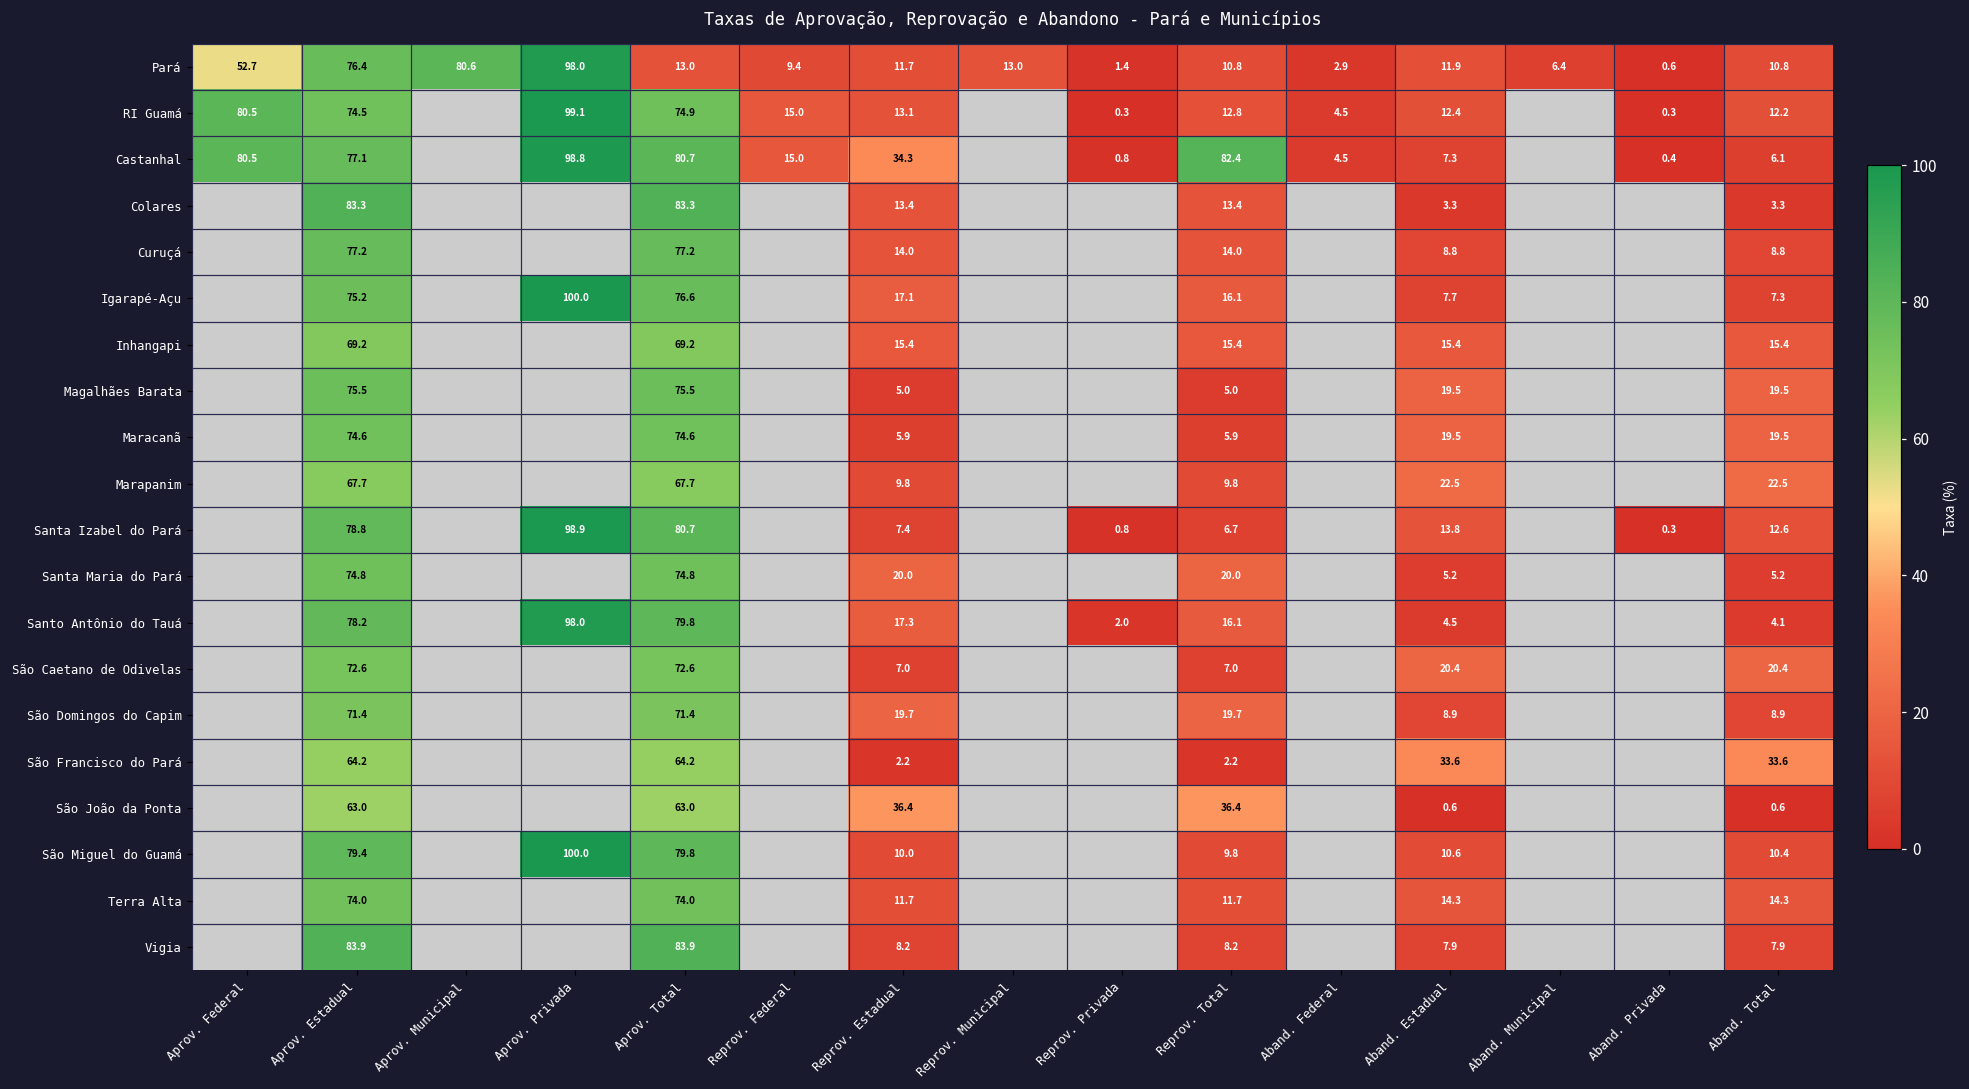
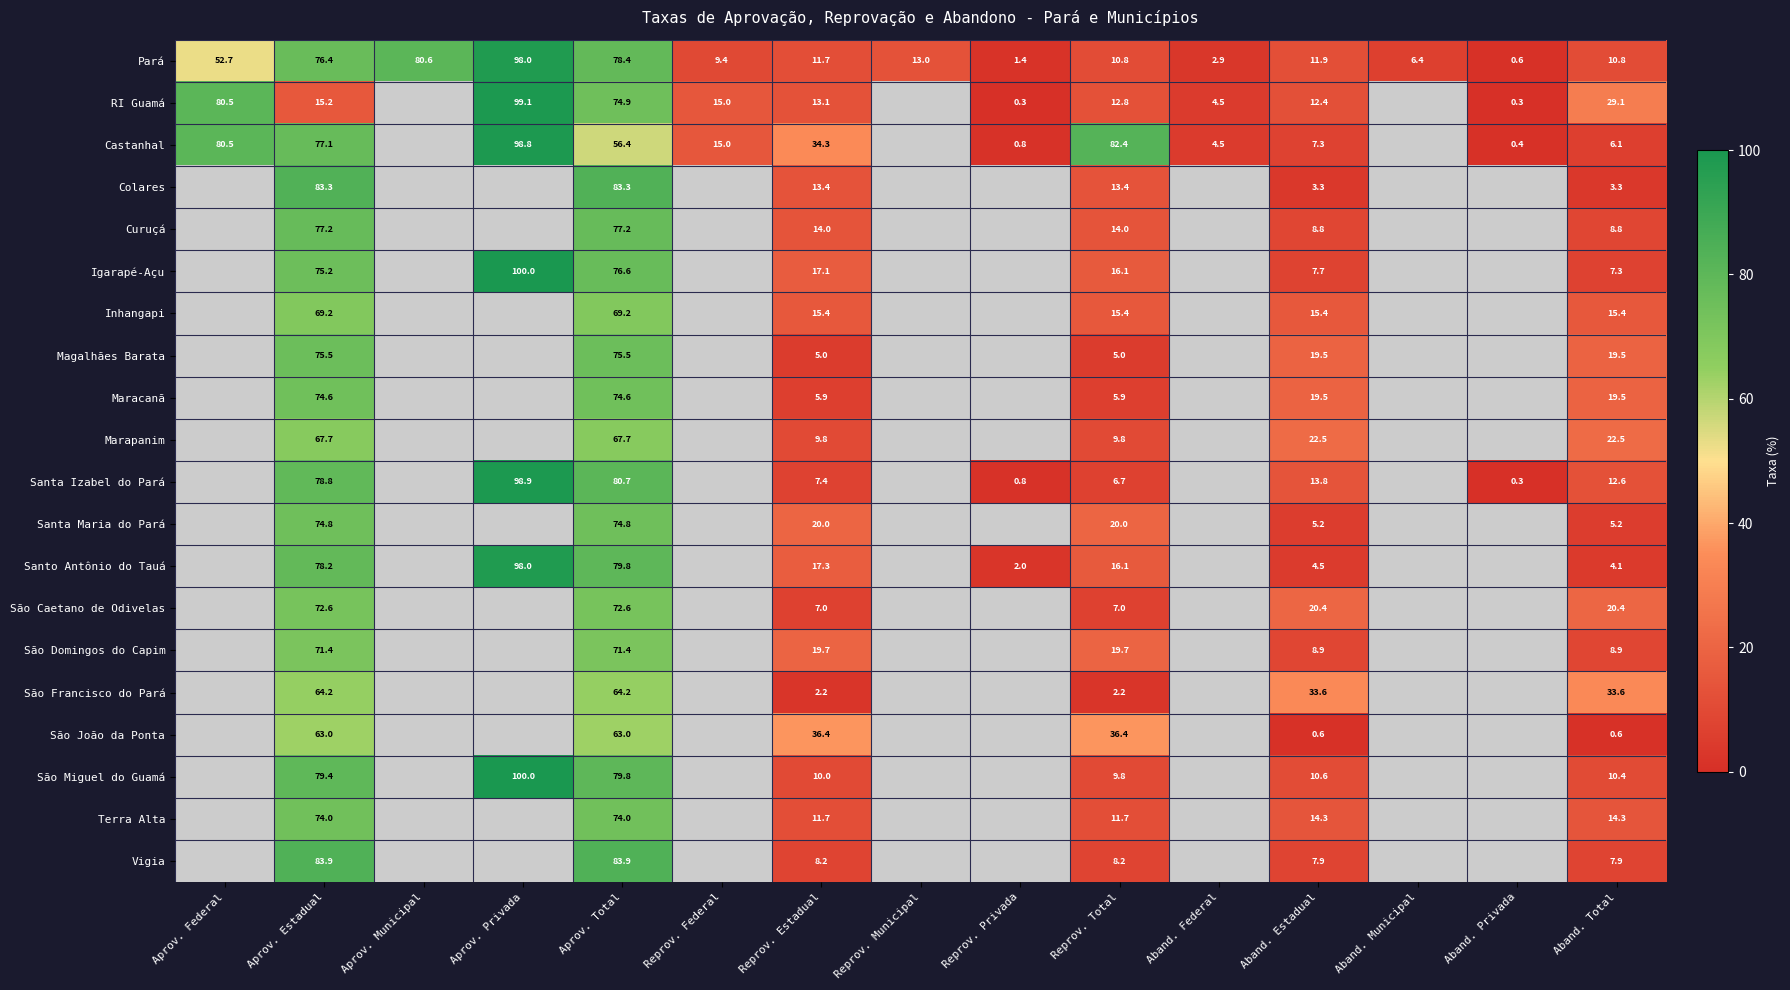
Pará, Aprov. Total: 13.0 -> 78.4
RI Guamá, Aprov. Estadual: 74.5 -> 15.2
RI Guamá, Aband. Total: 12.2 -> 29.1
Castanhal, Aprov. Total: 80.7 -> 56.4
